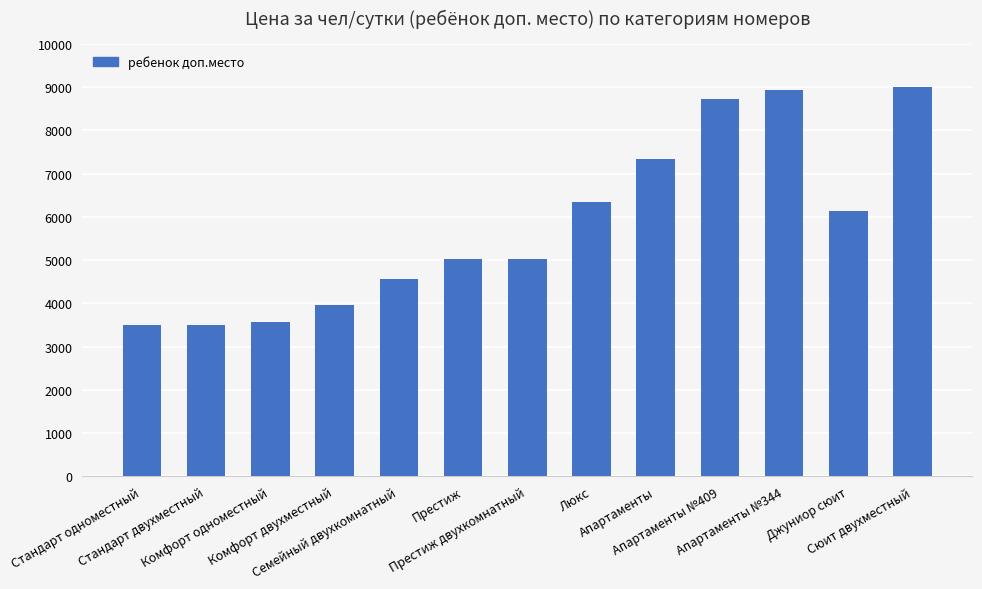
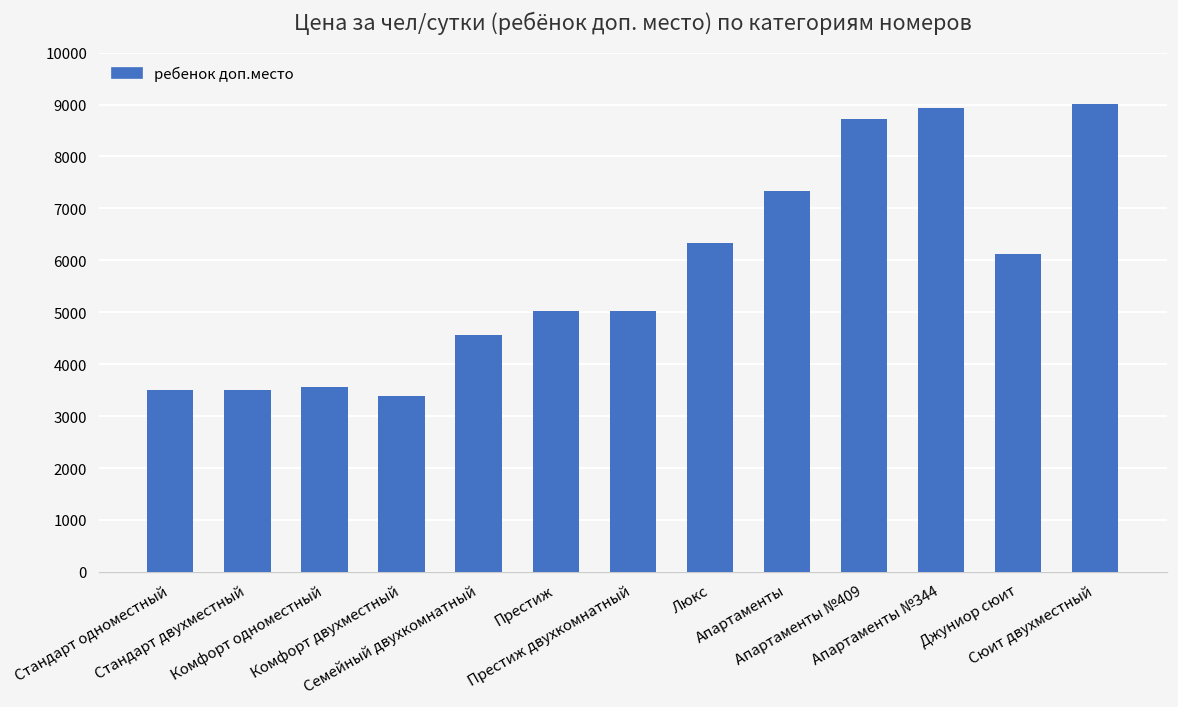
Комфорт двухместный: 4000 -> 3400
